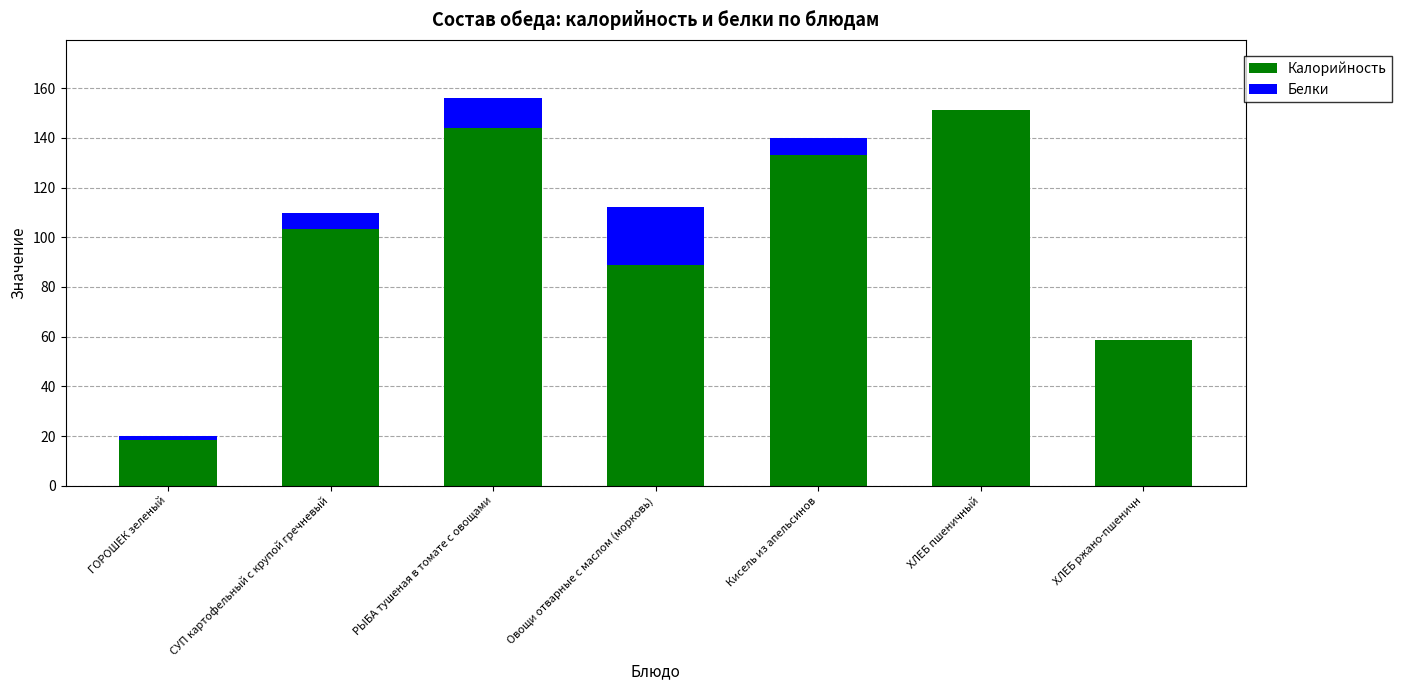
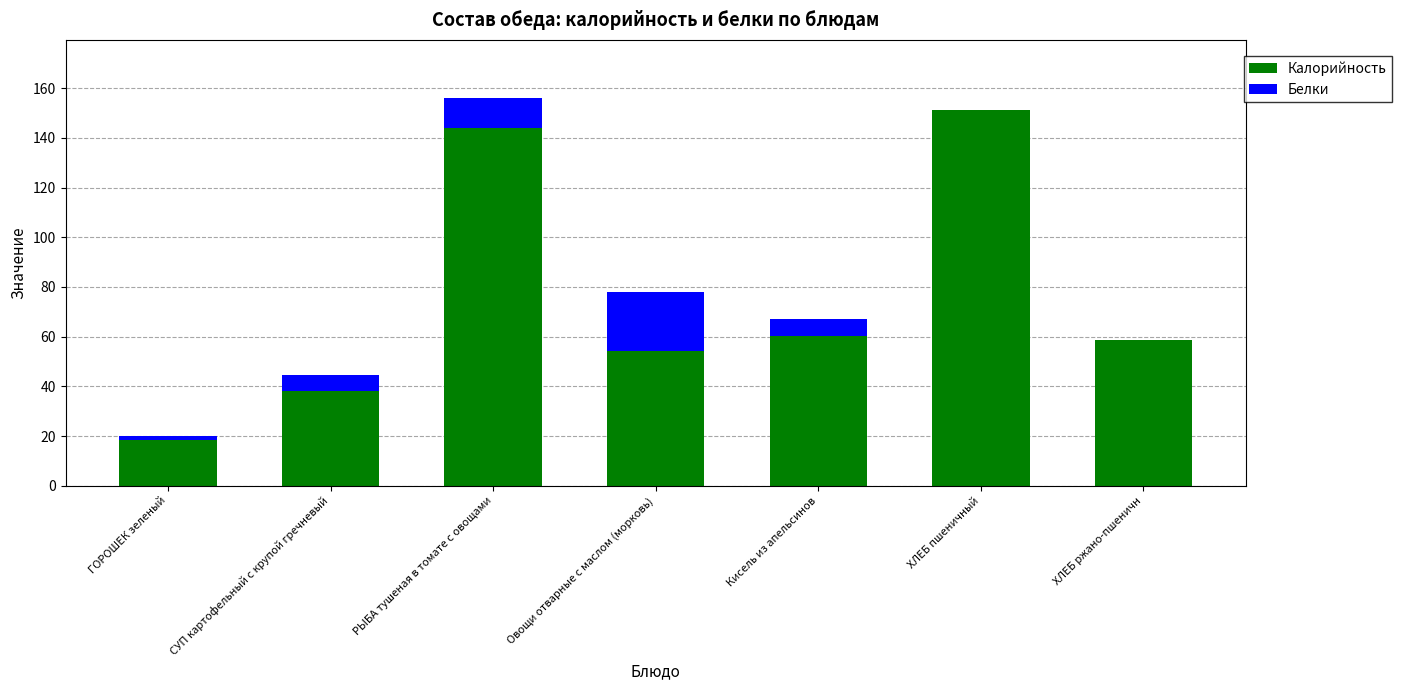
Калорийность, СУП картофельный с крупой гречневый: 103 -> 38
Калорийность, Овощи отварные с маслом (морковь): 89 -> 54
Калорийность, Кисель из апельсинов: 133 -> 60
